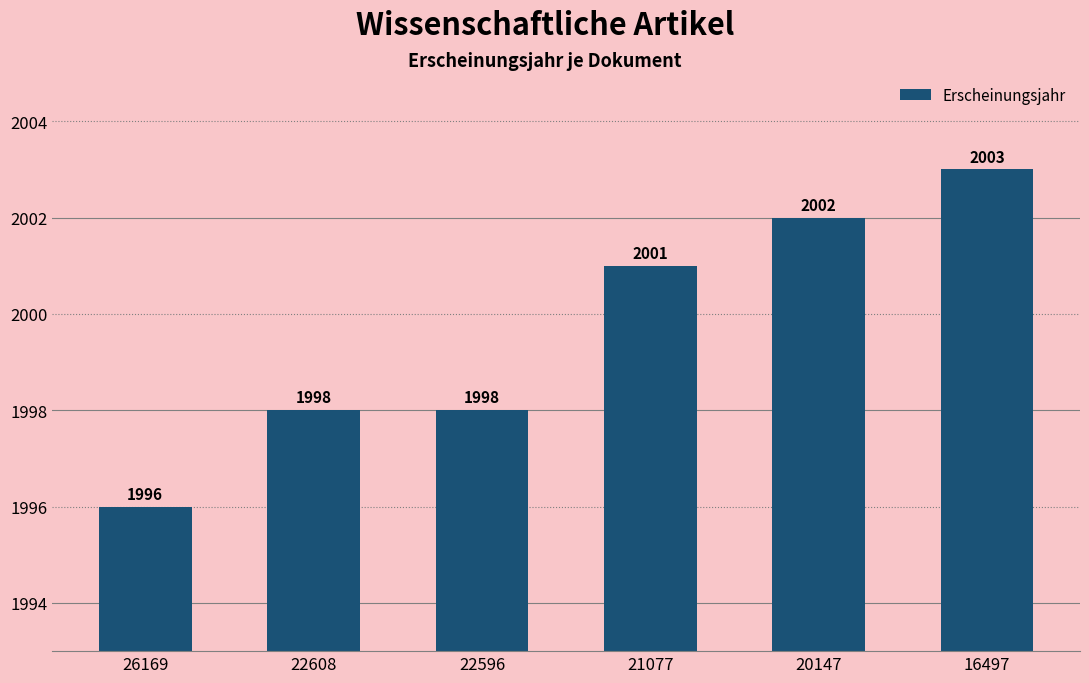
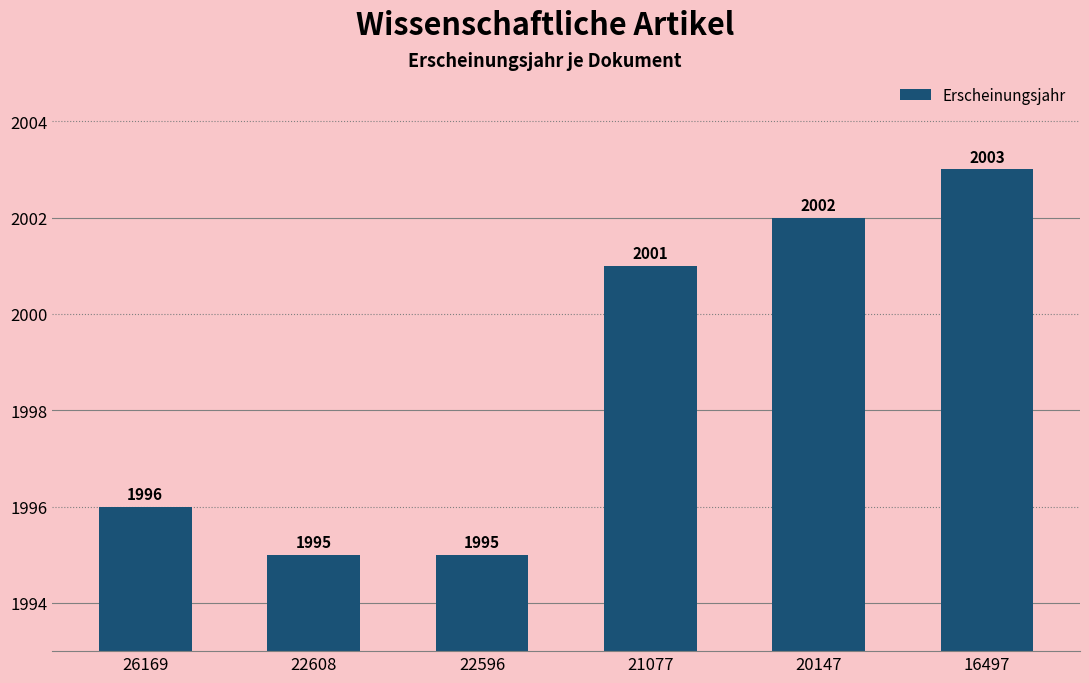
22608: 1998 -> 1995
22596: 1998 -> 1995
